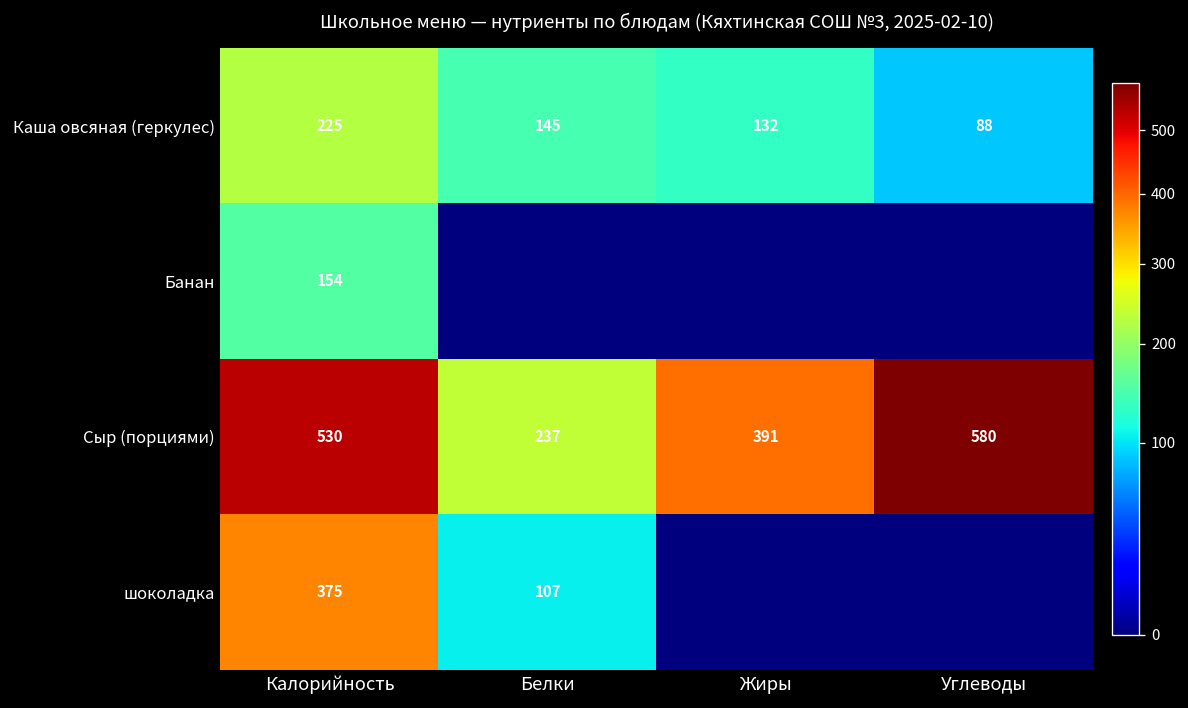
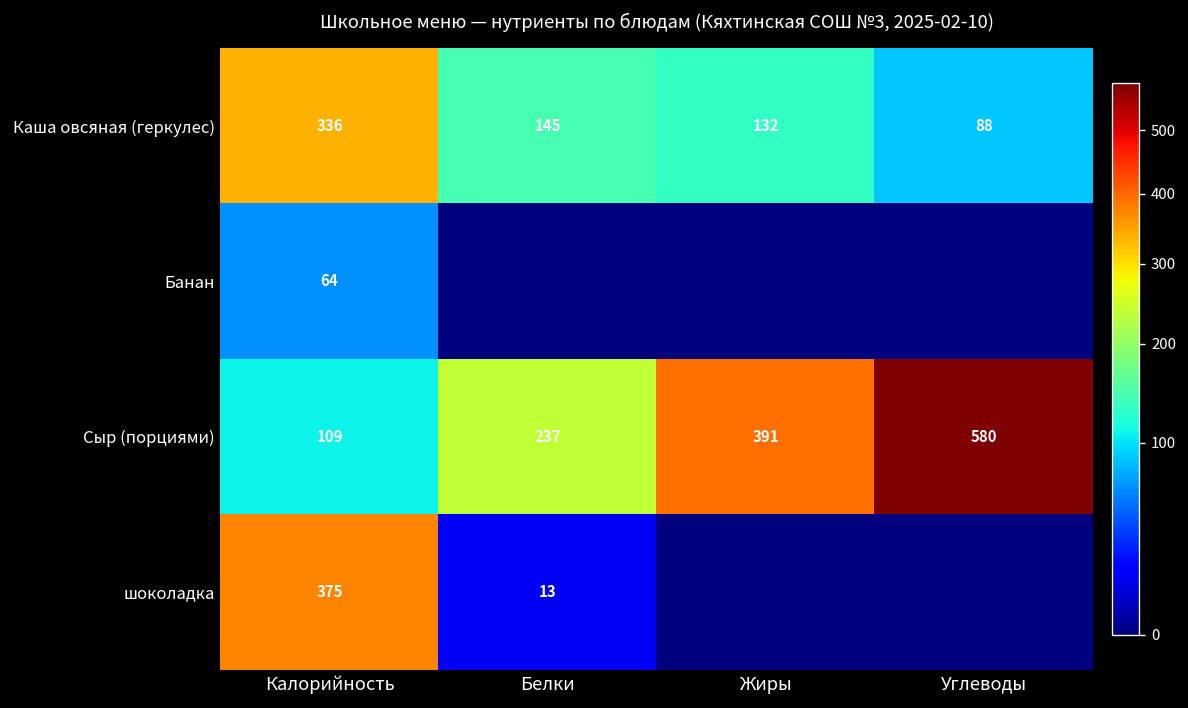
Каша овсяная (геркулес), Калорийность: 225 -> 336
Банан, Калорийность: 154 -> 64
Сыр (порциями), Калорийность: 530 -> 109
шоколадка, Белки: 107 -> 13
